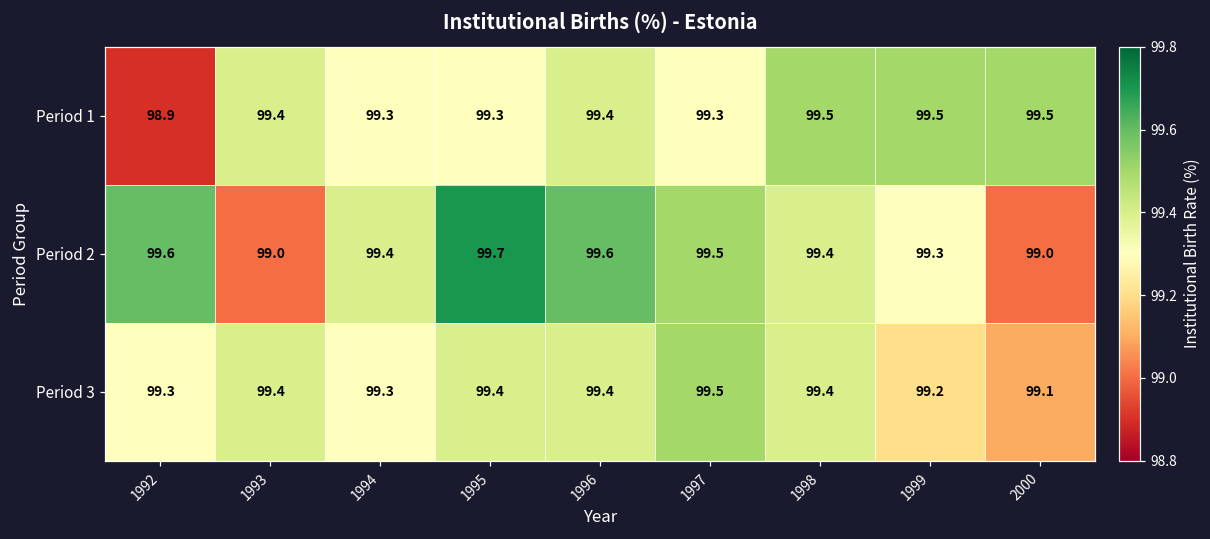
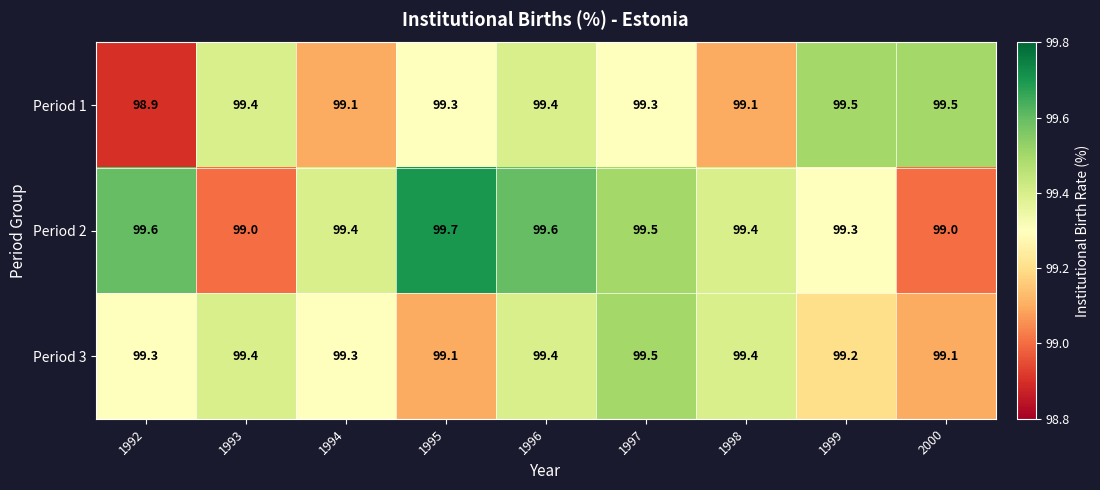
Period 1, 1994: 99.3 -> 99.1
Period 1, 1998: 99.5 -> 99.1
Period 3, 1995: 99.4 -> 99.1
